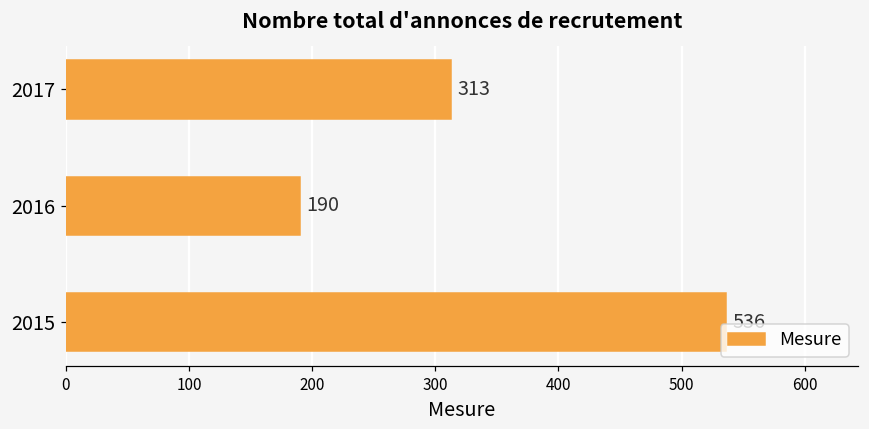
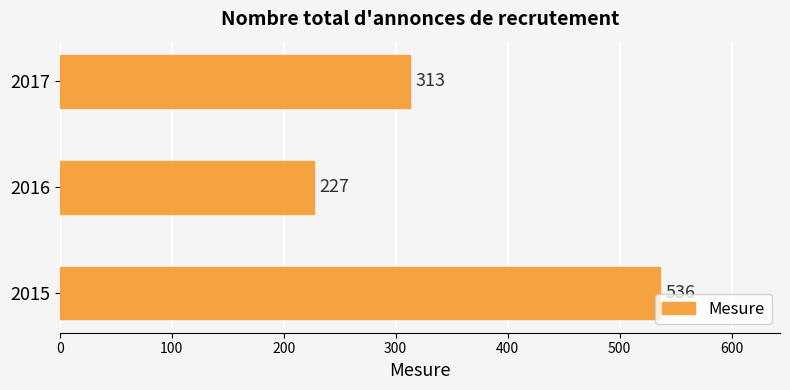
2016: 190 -> 227
